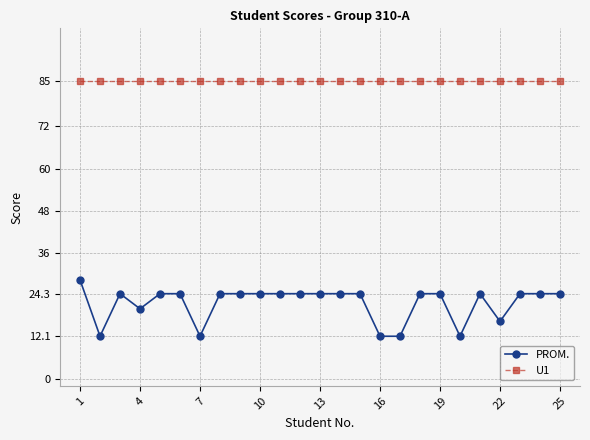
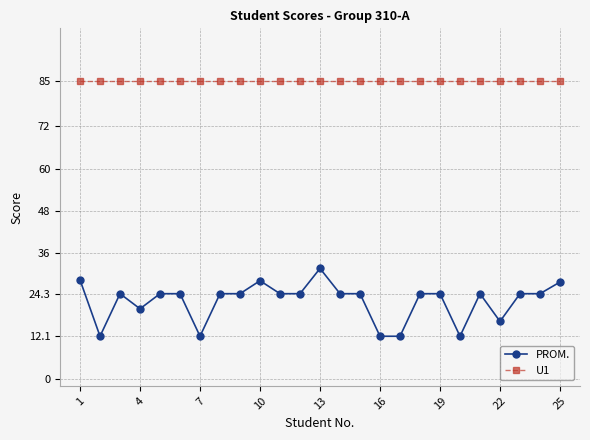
PROM., 10: 24 -> 28
PROM., 13: 24 -> 31
PROM., 25: 24 -> 28
